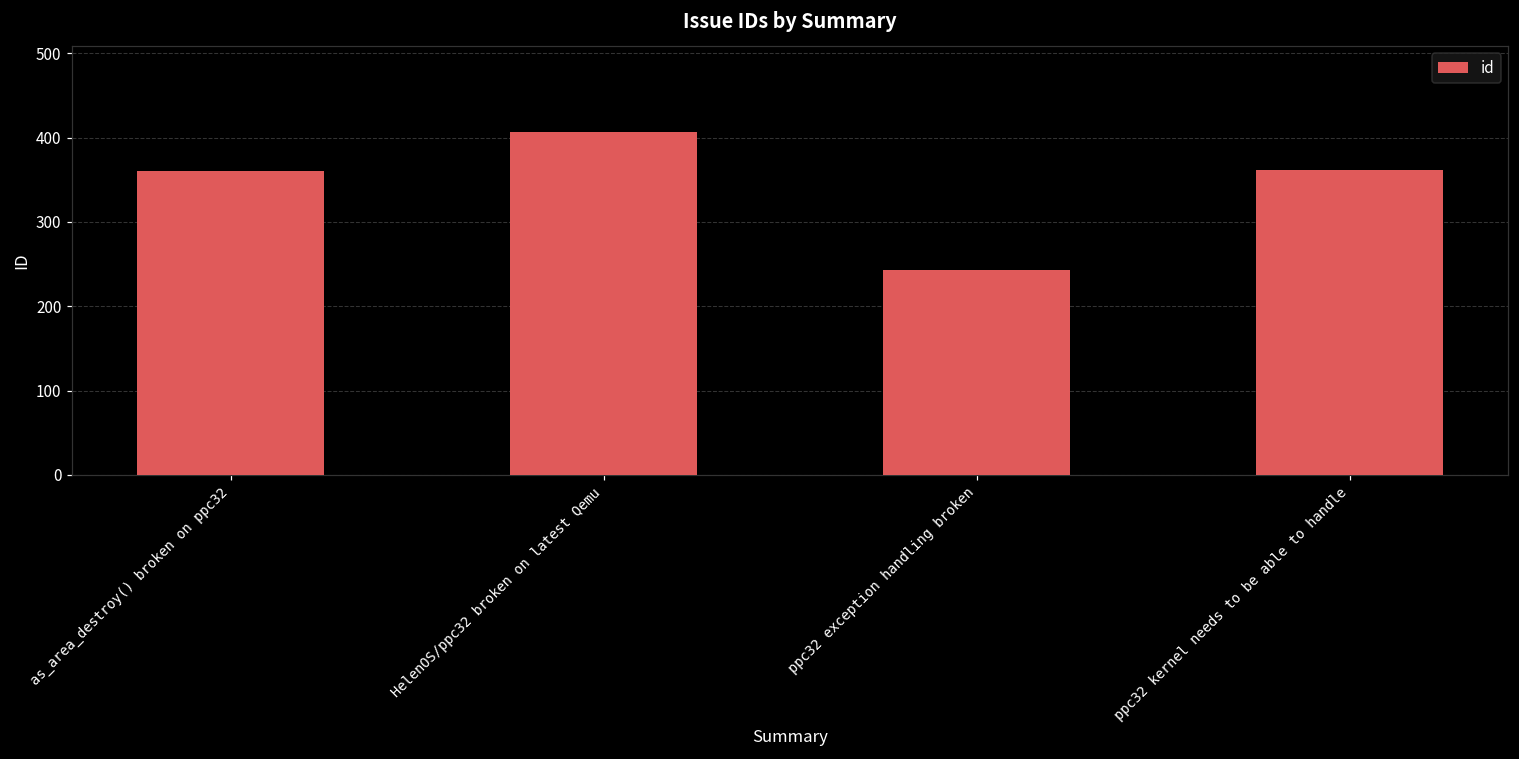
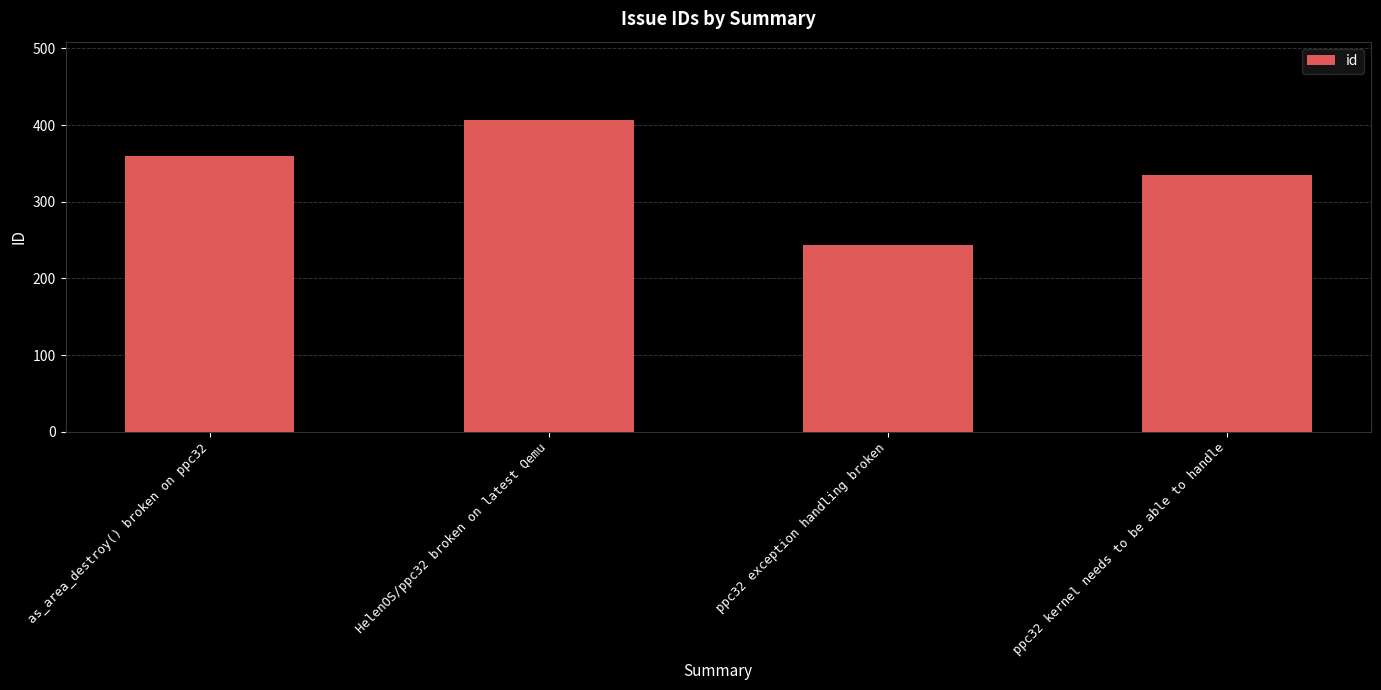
ppc32 kernel needs to be able to handle: 360 -> 340
